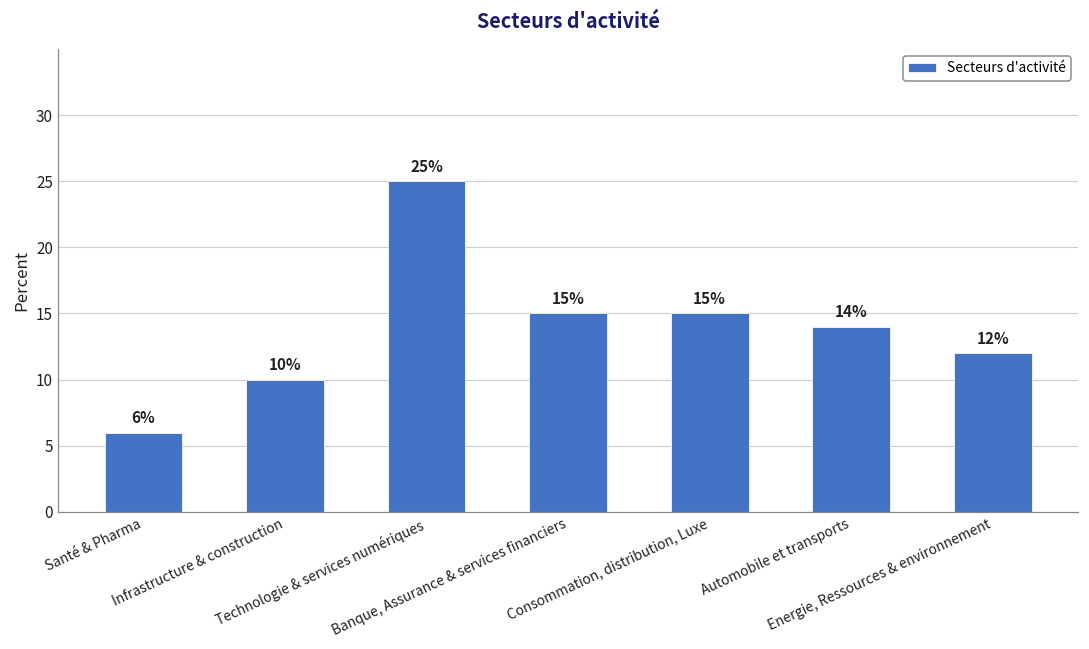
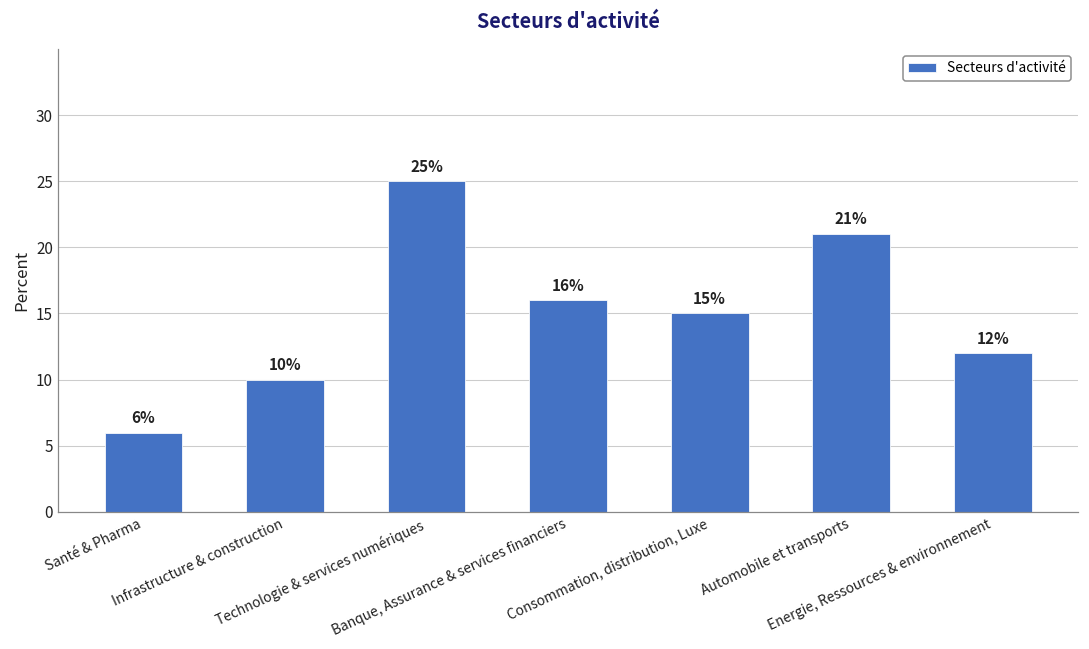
Banque, Assurance & services financiers: 15% -> 16%
Automobile et transports: 14% -> 21%
